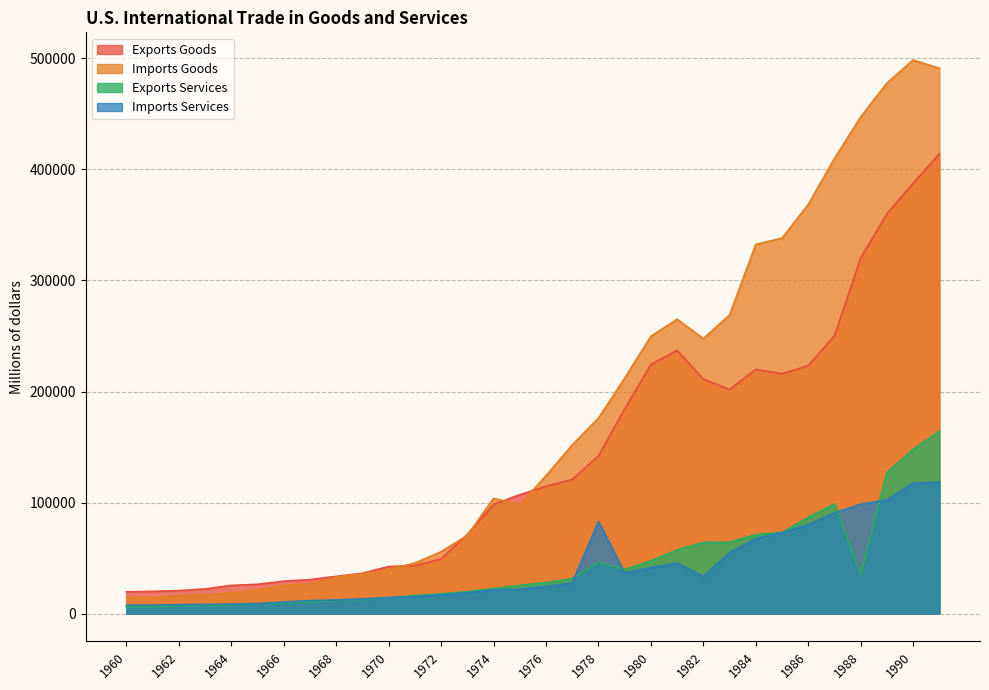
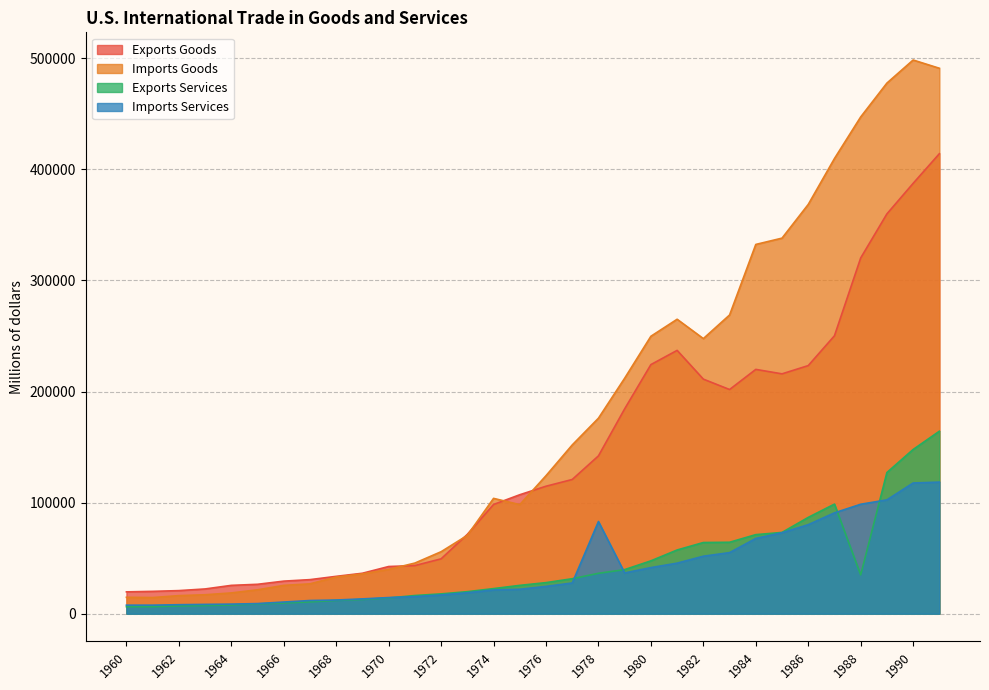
Exports Services, 1978: 46000 -> 36000
Imports Services, 1982: 34000 -> 52000
